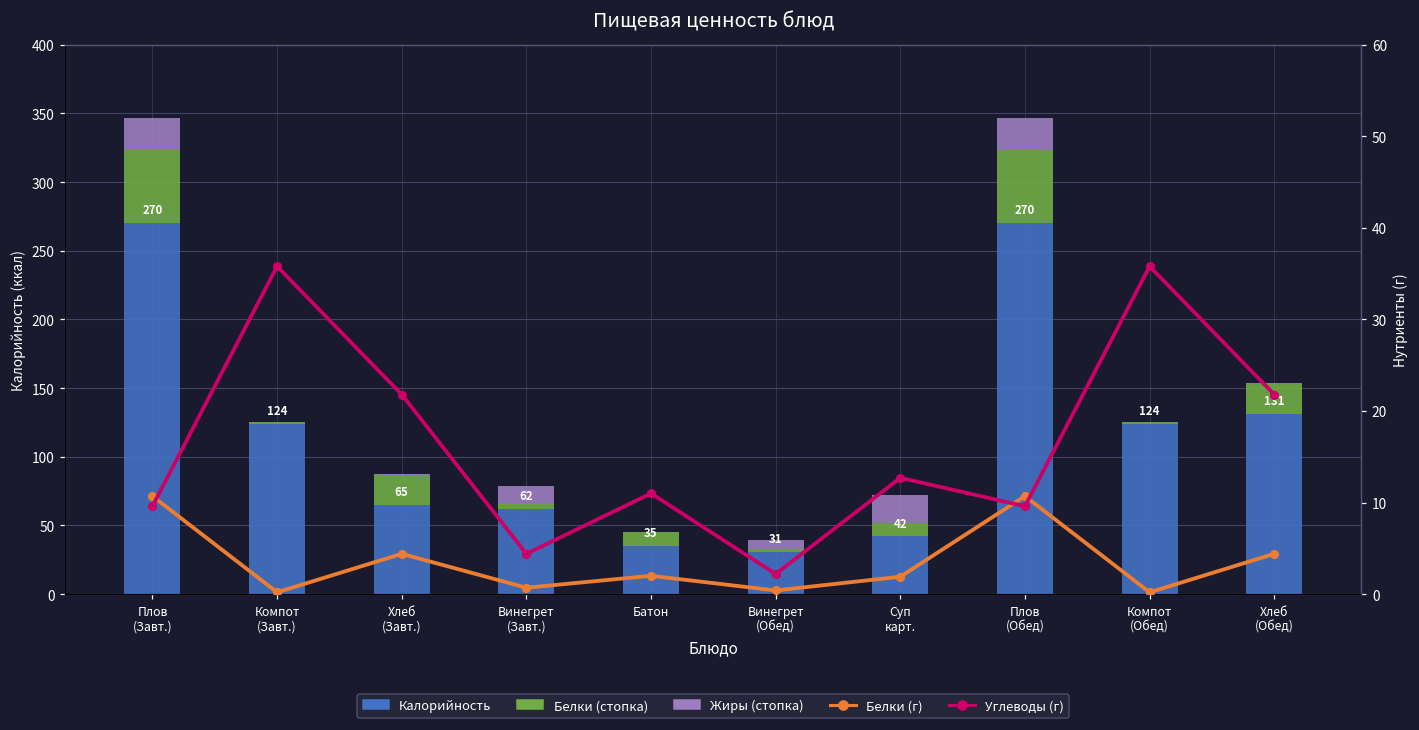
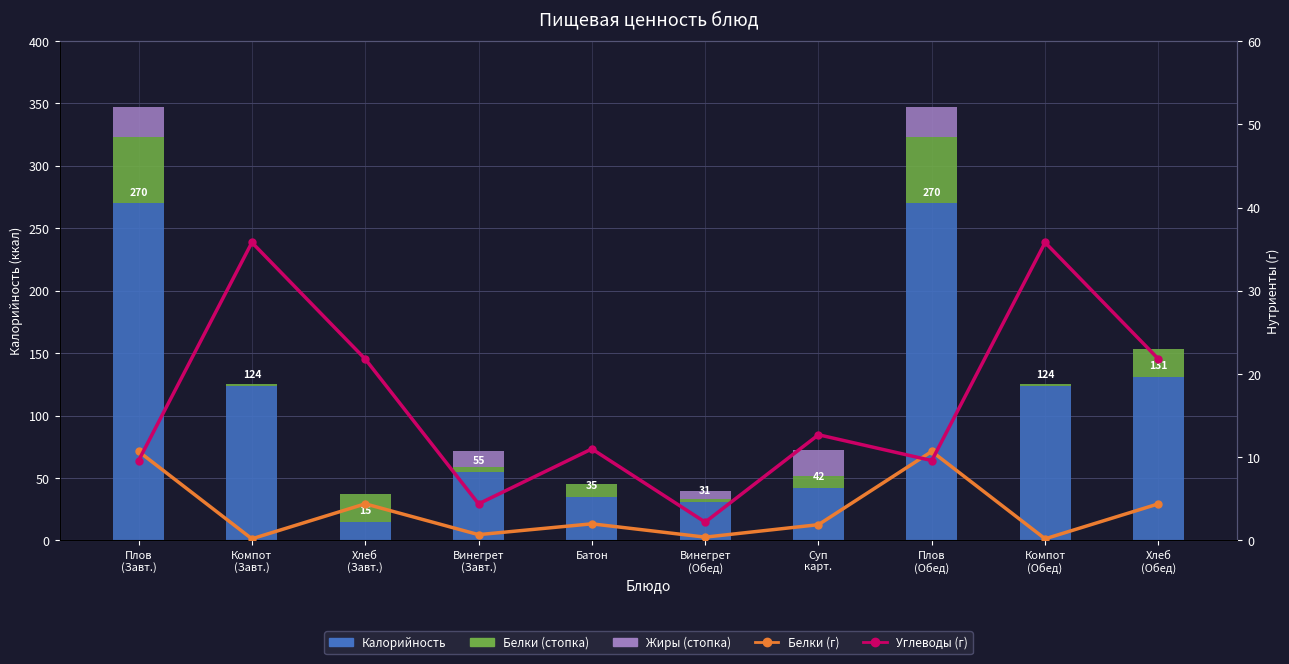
Калорийность, Хлеб (Завт.): 65 -> 15
Калорийность, Винегрет (Завт.): 62 -> 55
